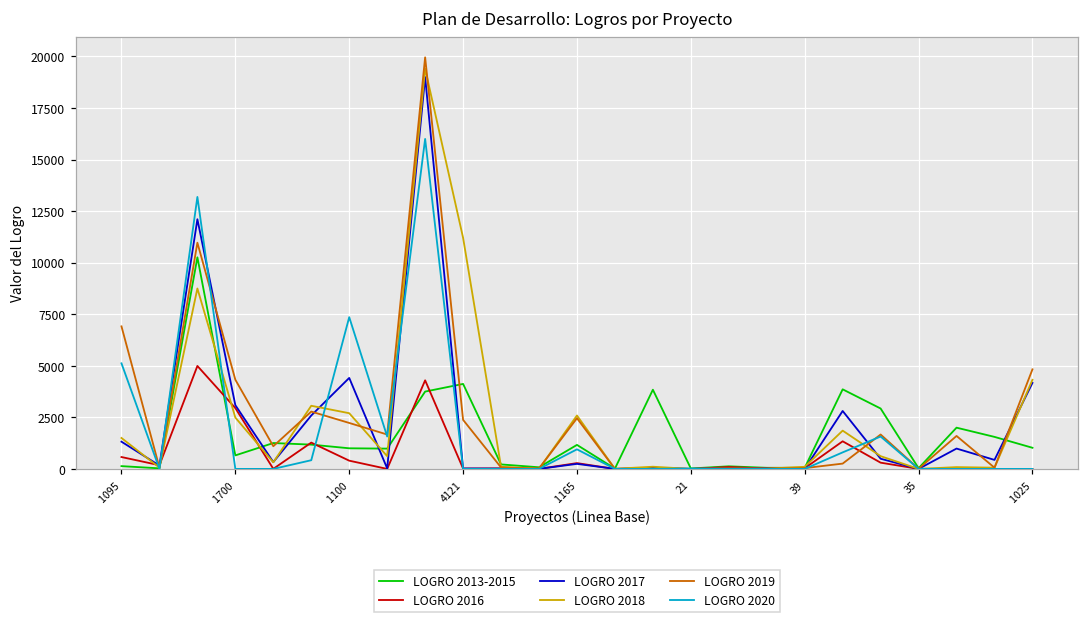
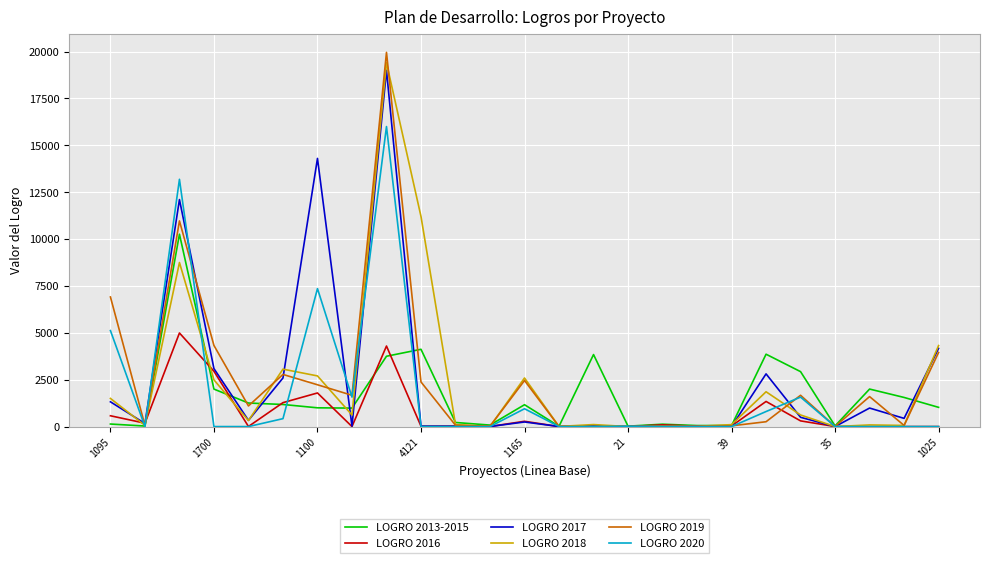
LOGRO 2013-2015, 1700: 700 -> 2000
LOGRO 2016, 1100: 400 -> 1800
LOGRO 2017, 1100: 4400 -> 14300
LOGRO 2019, 1025: 4800 -> 4000
